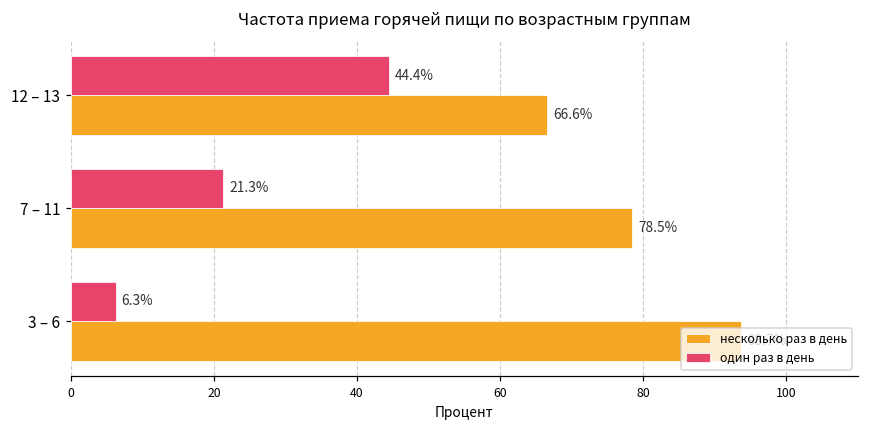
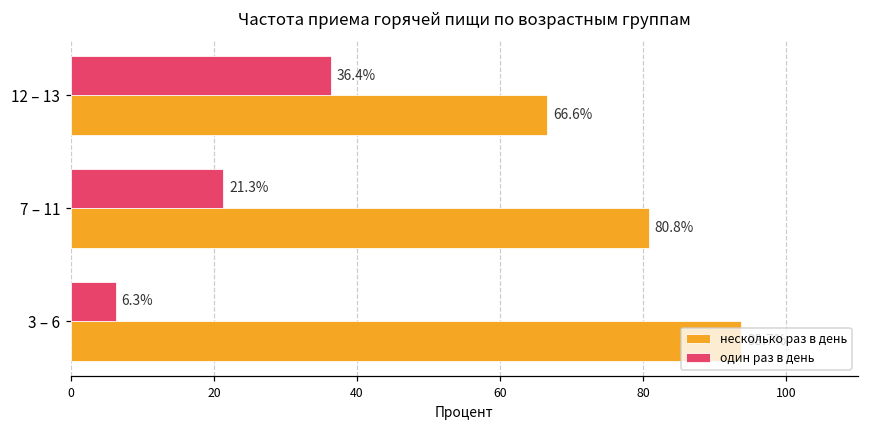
один раз в день, 12 – 13: 44.4% -> 36.4%
несколько раз в день, 7 – 11: 78.5% -> 80.8%
